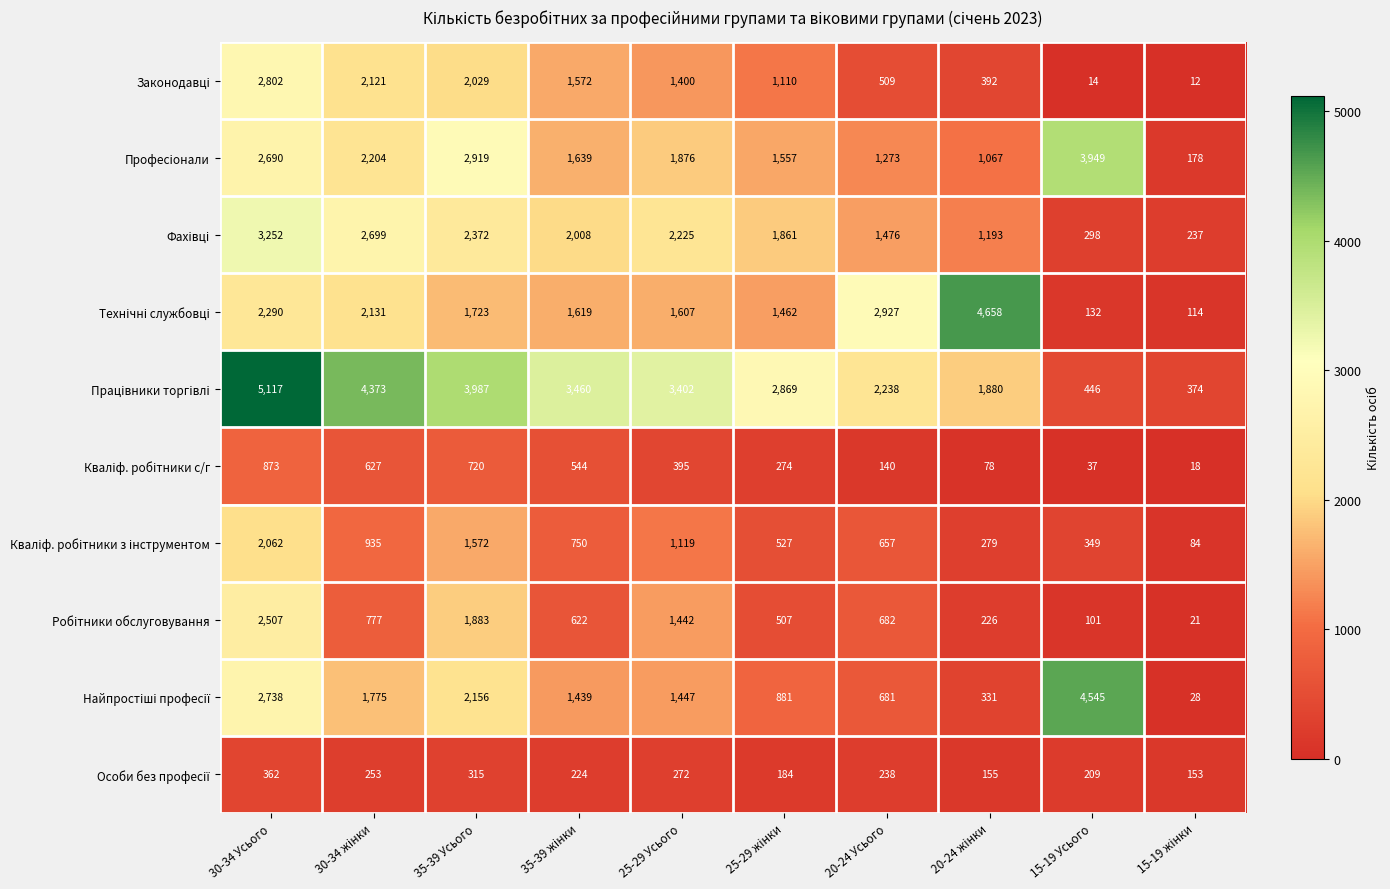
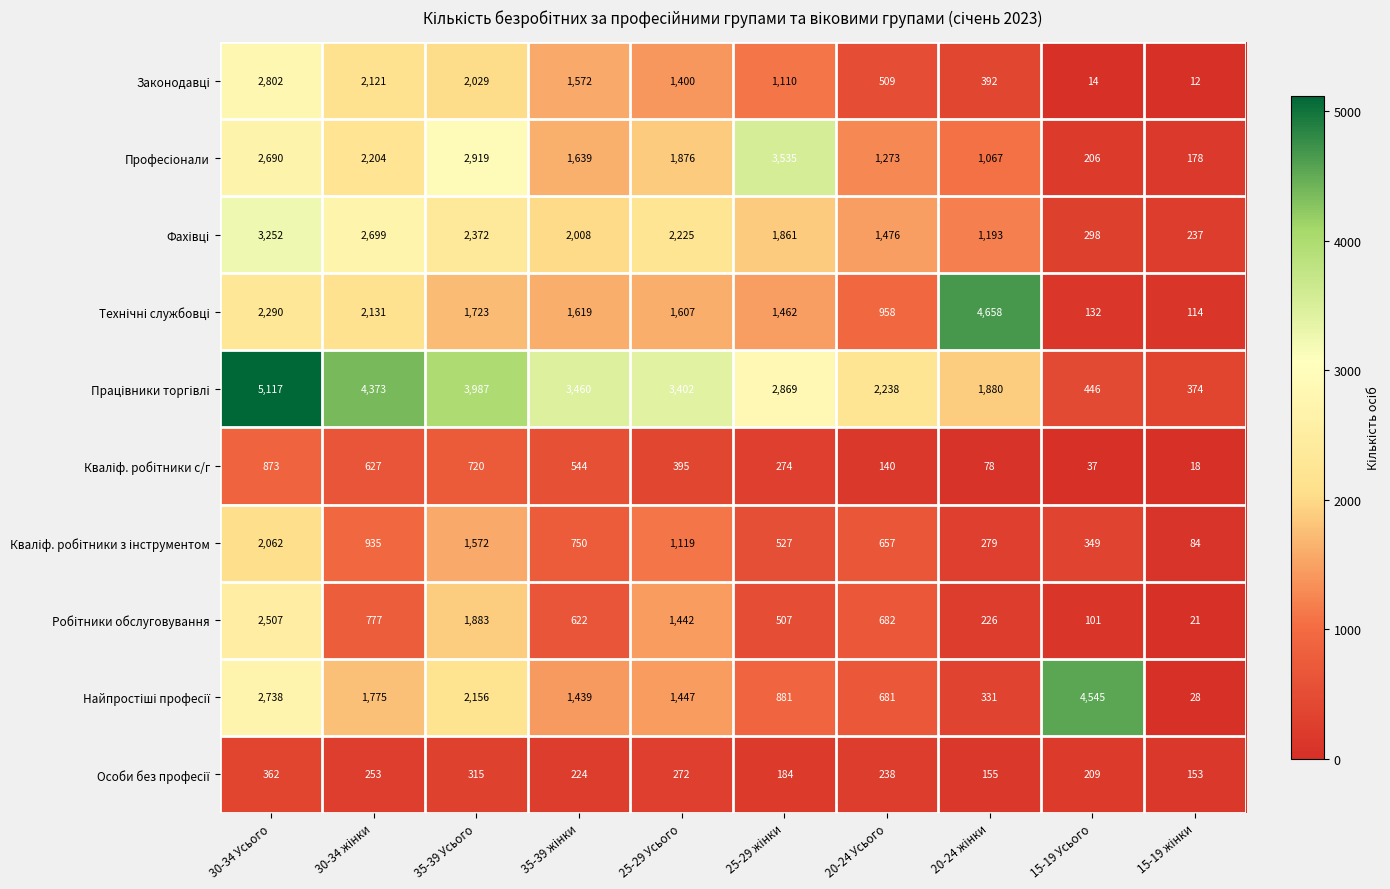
Професіонали, 25-29 жінки: 1,557 -> 3,535
Професіонали, 15-19 Усього: 3,949 -> 206
Технічні службовці, 20-24 Усього: 2,927 -> 958
